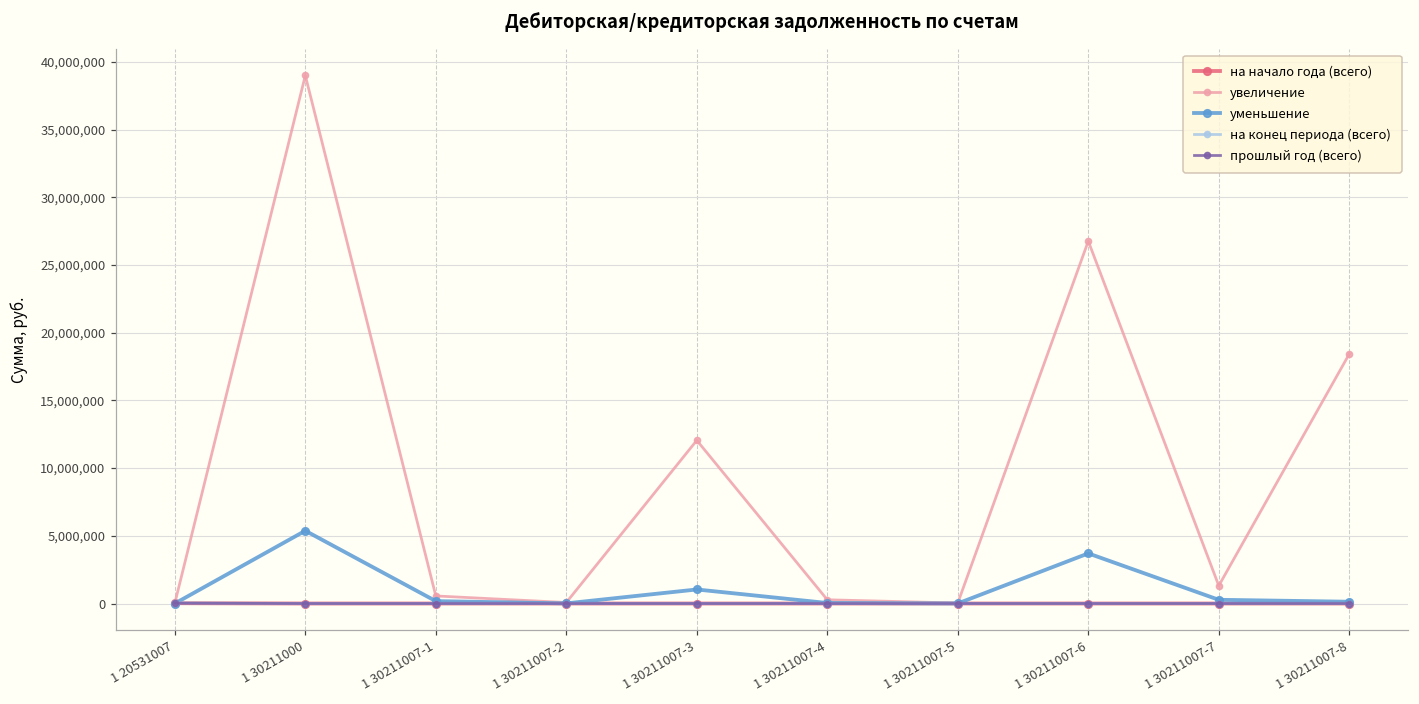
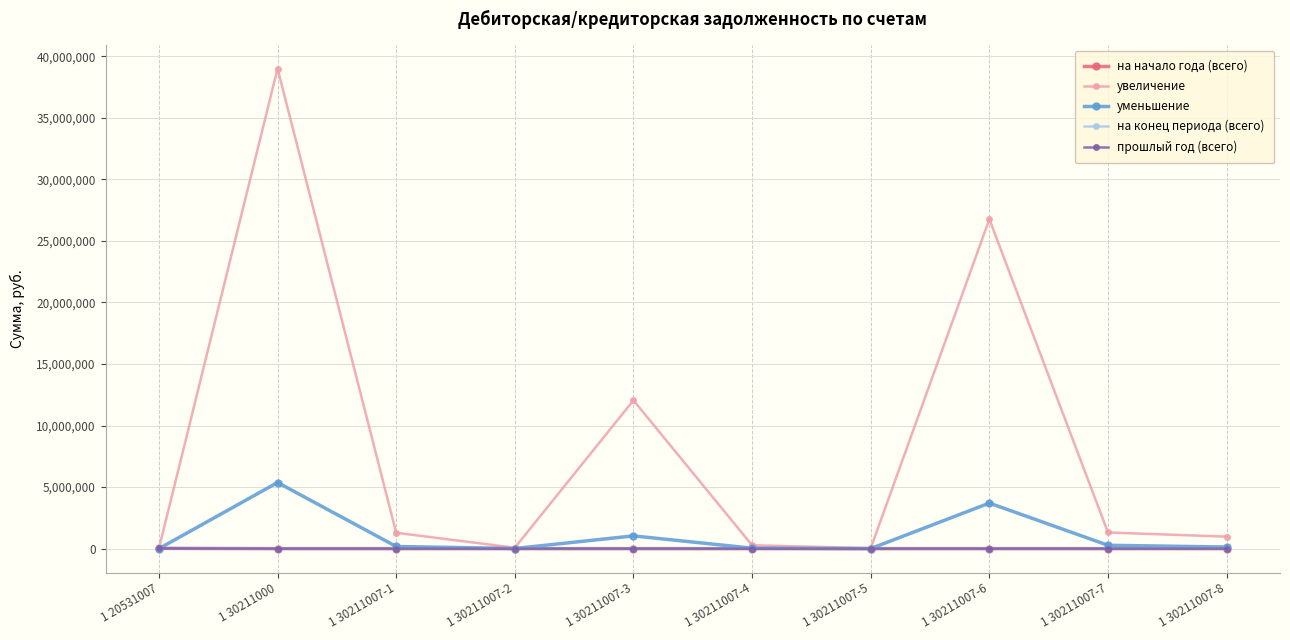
увеличение, 1 30211007-1: 600,000 -> 1,300,000
увеличение, 1 30211007-8: 18,400,000 -> 1,000,000
